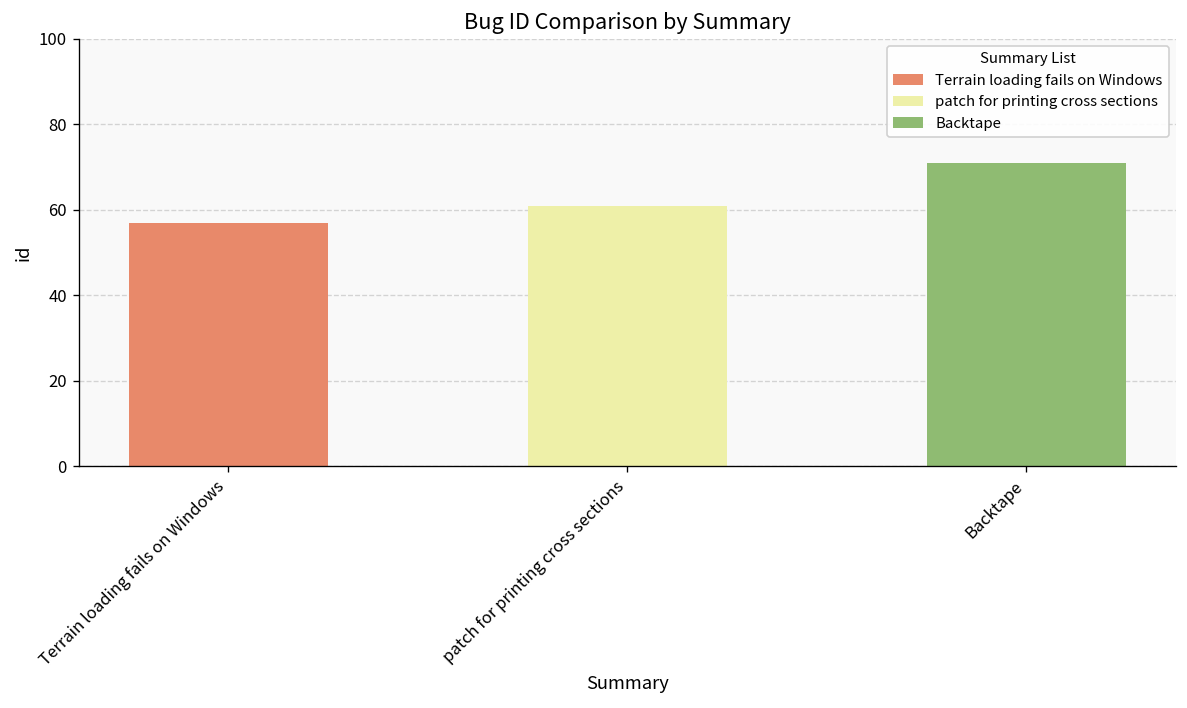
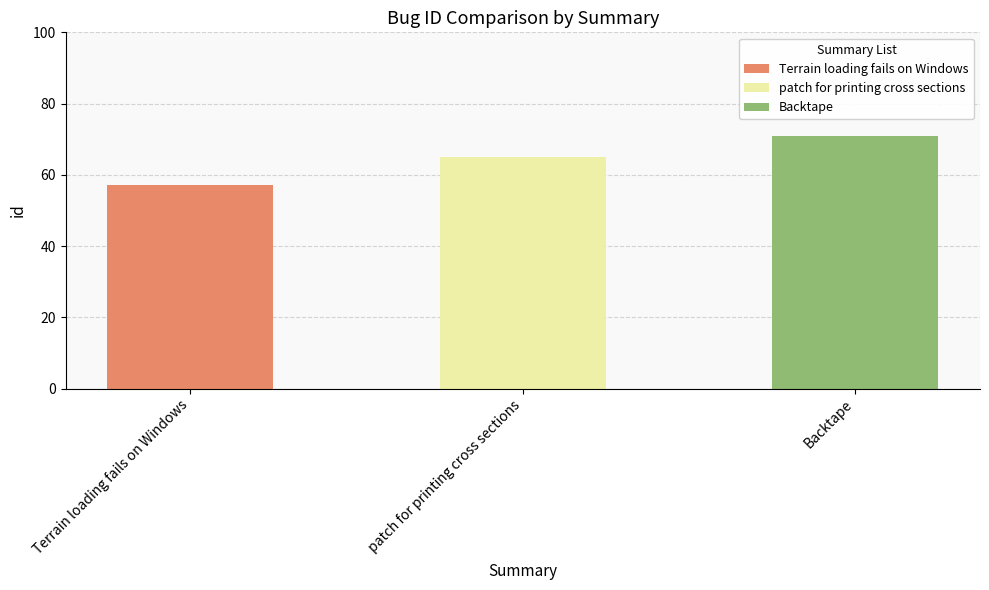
patch for printing cross sections: 61 -> 65
